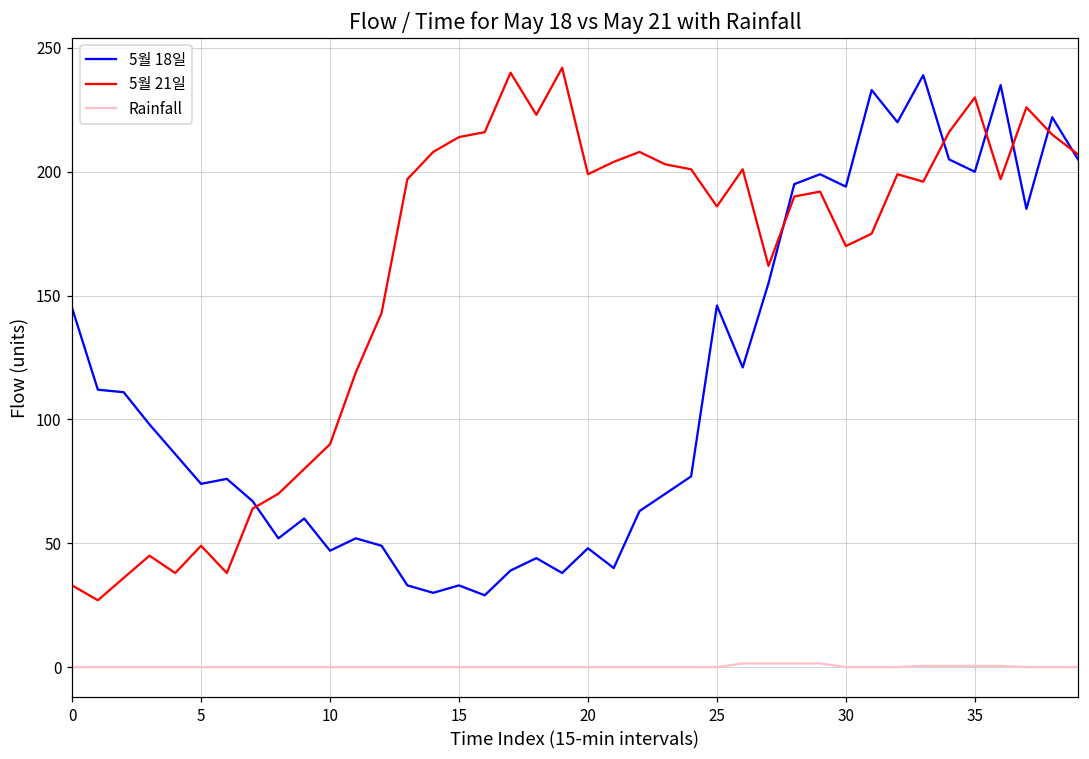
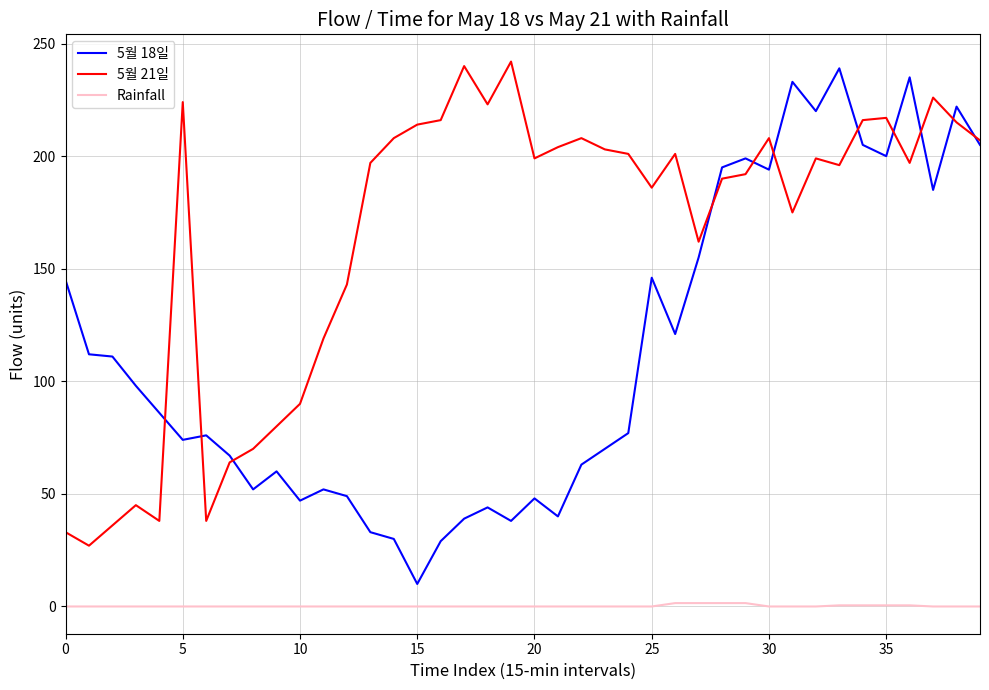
5월 21일, 5: 49 -> 224
5월 18일, 15: 33 -> 10
5월 21일, 30: 170 -> 208
5월 21일, 35: 230 -> 217
